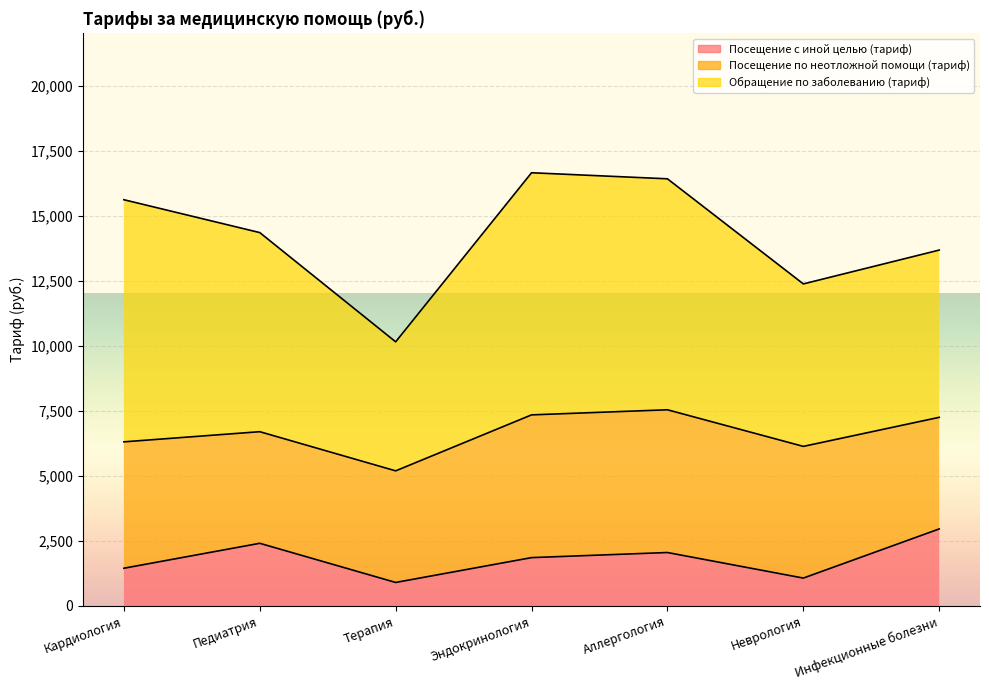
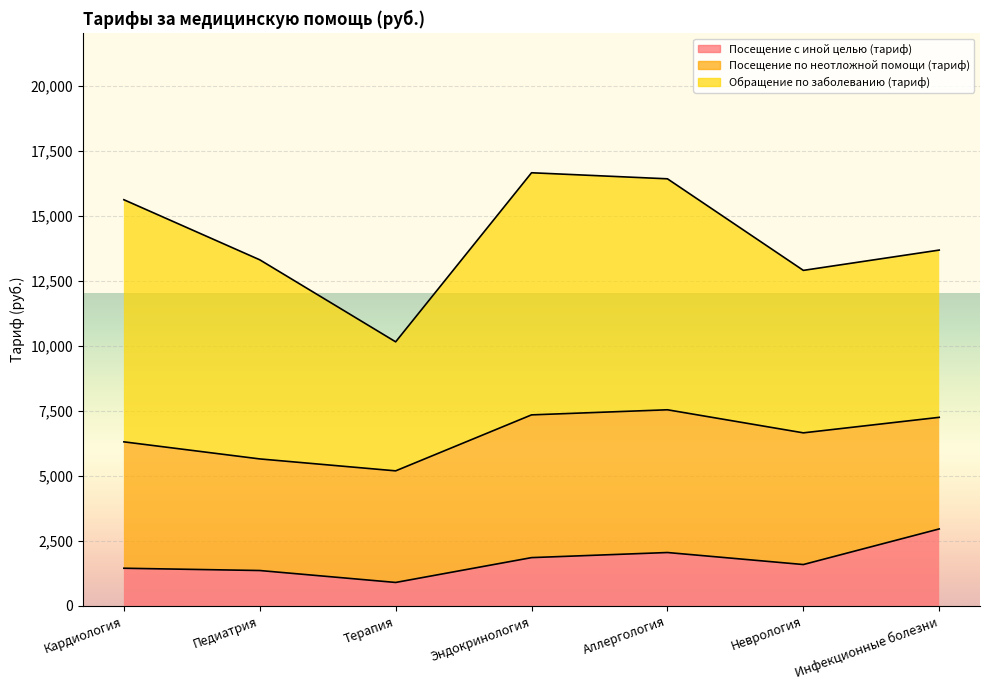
Посещение с иной целью (тариф), Педиатрия: 2,400 -> 1,400
Посещение с иной целью (тариф), Неврология: 1,100 -> 1,600
